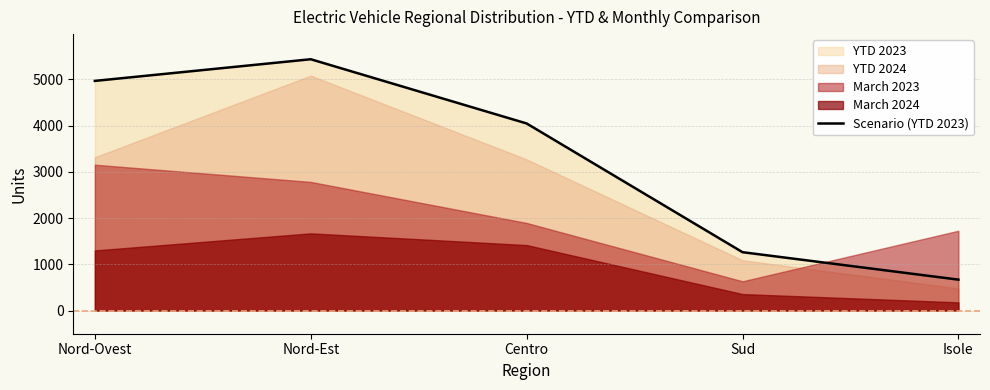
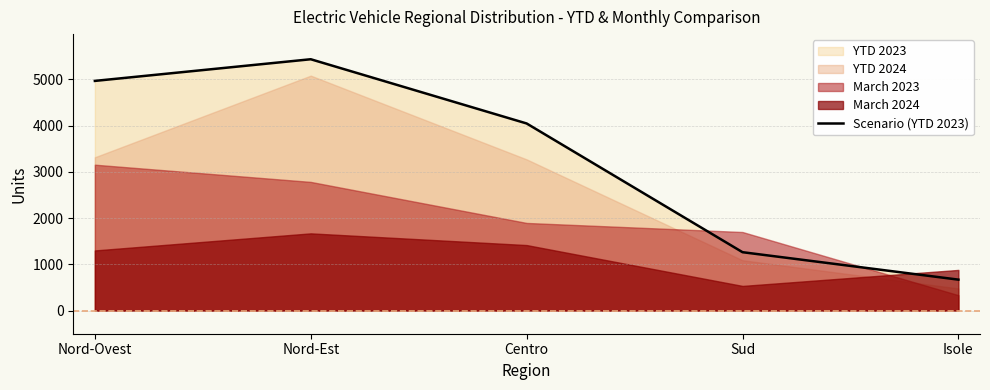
March 2023, Sud: 600 -> 1700
March 2024, Sud: 400 -> 500
March 2023, Isole: 1700 -> 300
March 2024, Isole: 200 -> 900
